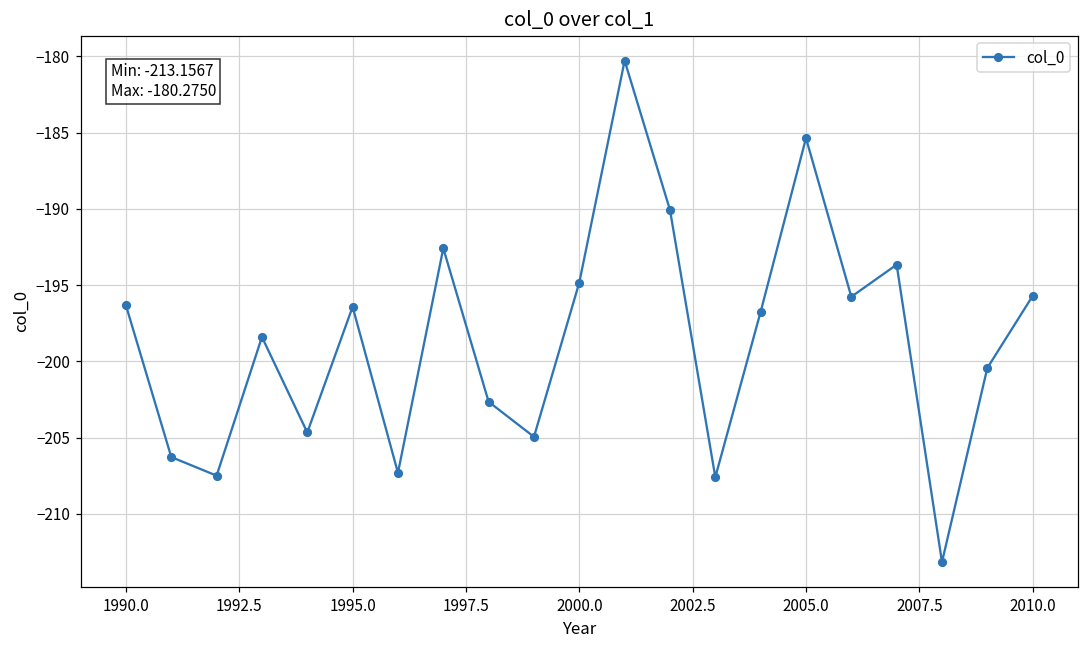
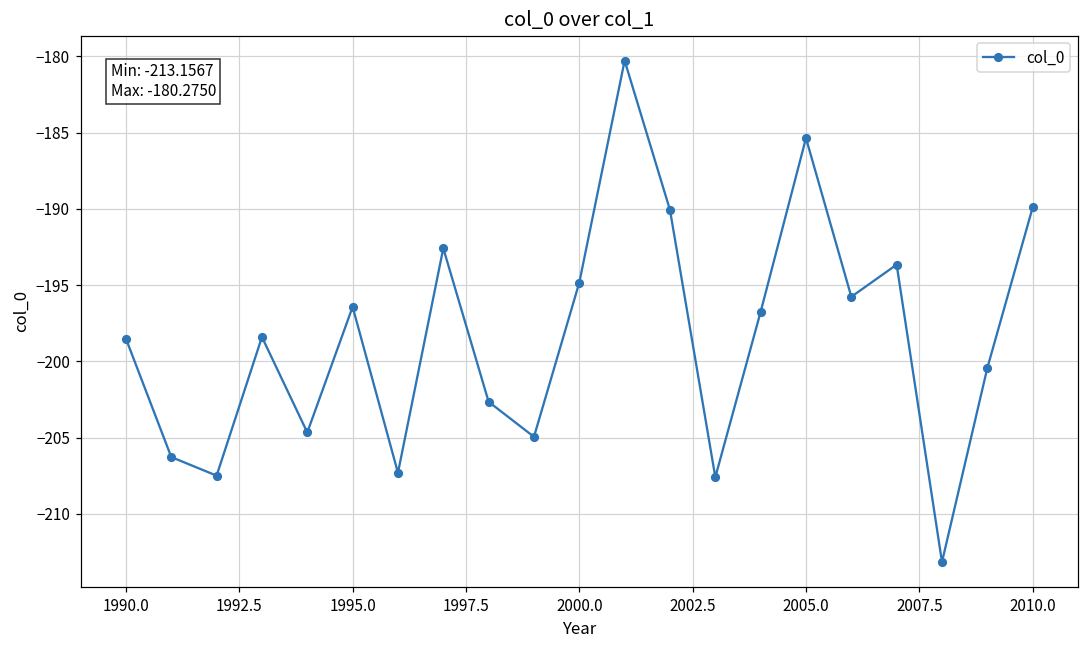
1990.0: -196.3 -> -198.5
2010.0: -195.7 -> -189.9
